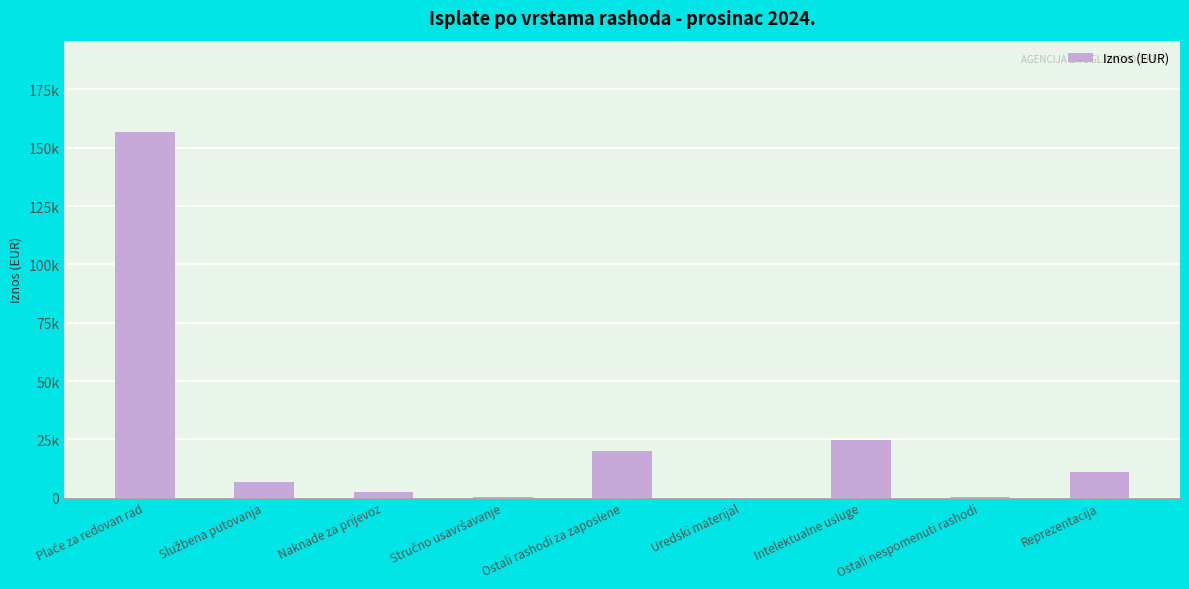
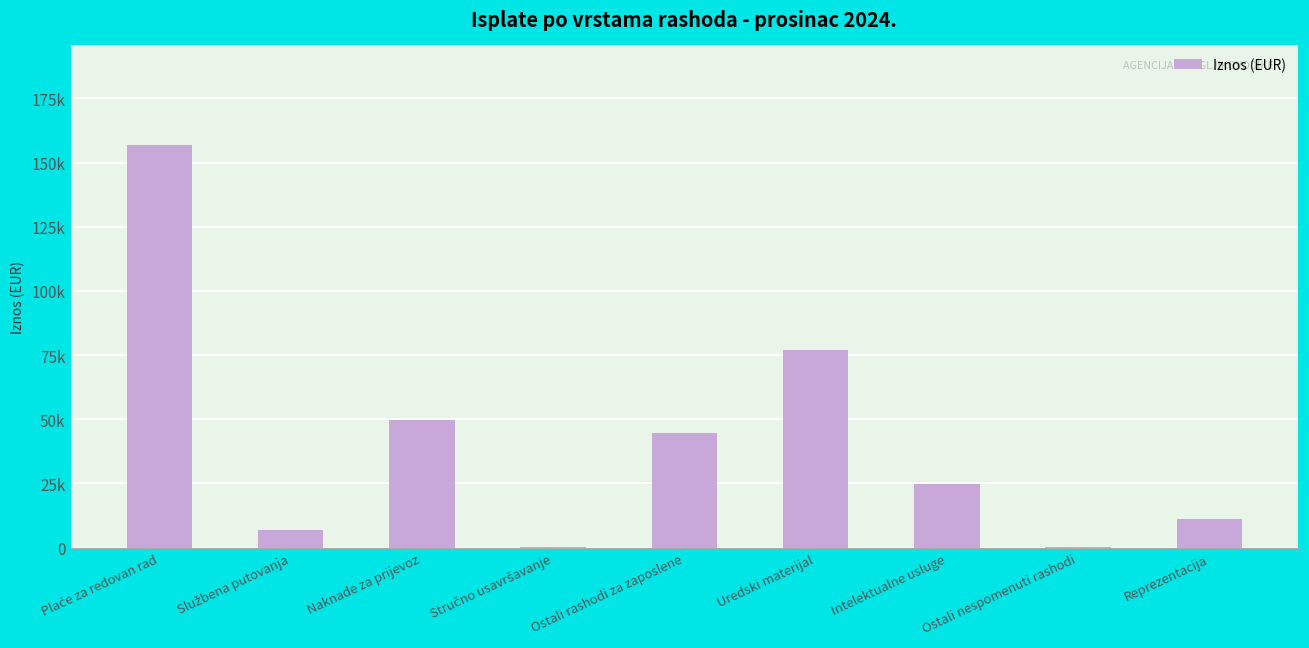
Naknade za prijevoz: 2000 -> 50000
Ostali rashodi za zaposlene: 20000 -> 45000
Uredski materijal: 0 -> 77000
